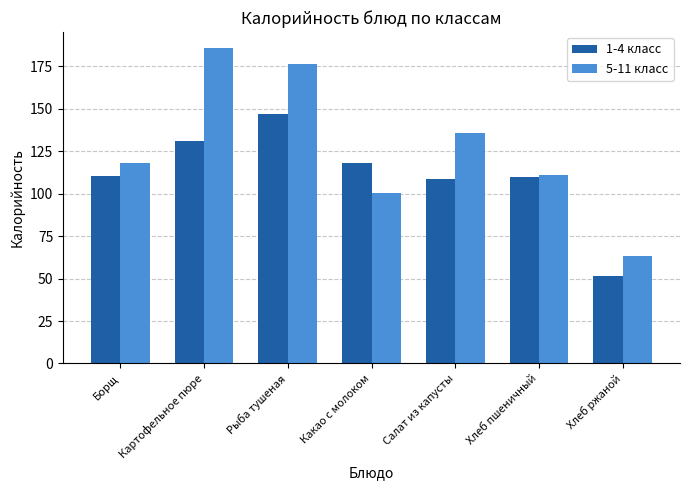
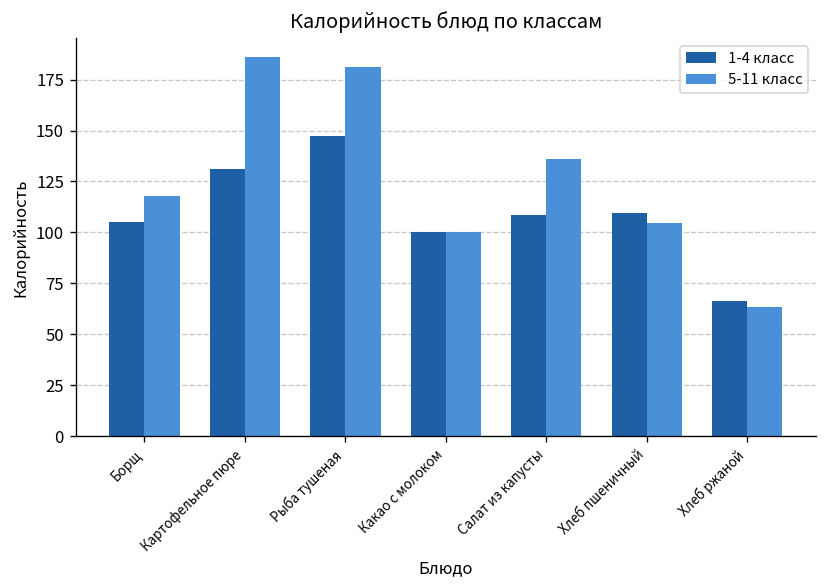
1-4 класс, Борщ: 110 -> 105
5-11 класс, Рыба тушеная: 177 -> 181
1-4 класс, Какао с молоком: 118 -> 100
5-11 класс, Хлеб пшеничный: 111 -> 105
1-4 класс, Хлеб ржаной: 52 -> 66
